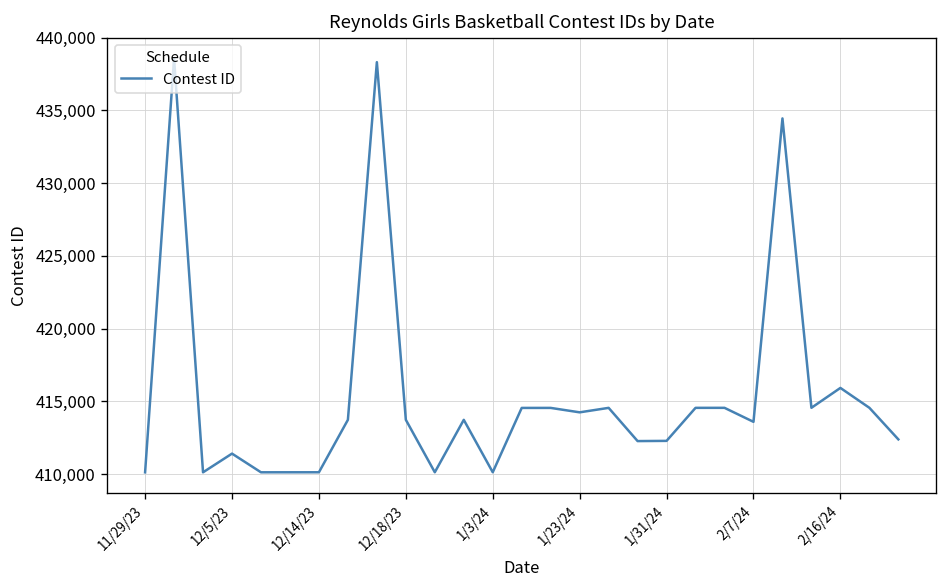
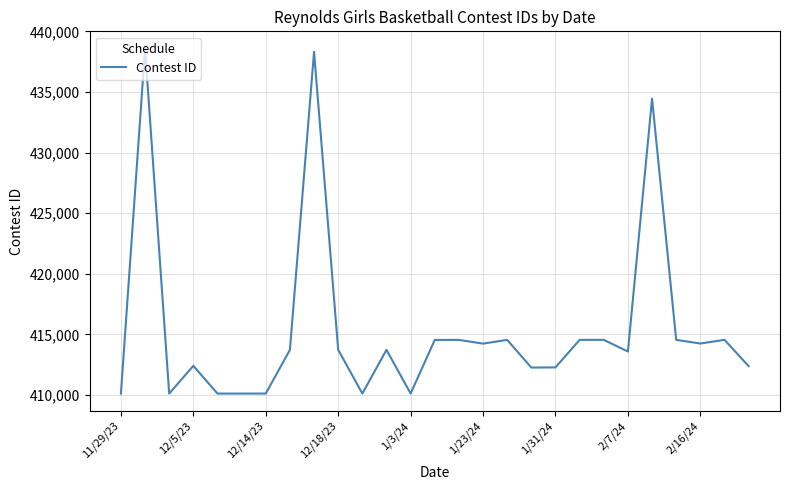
12/5/23: 411,400 -> 412,400
2/16/24: 415,900 -> 414,200
